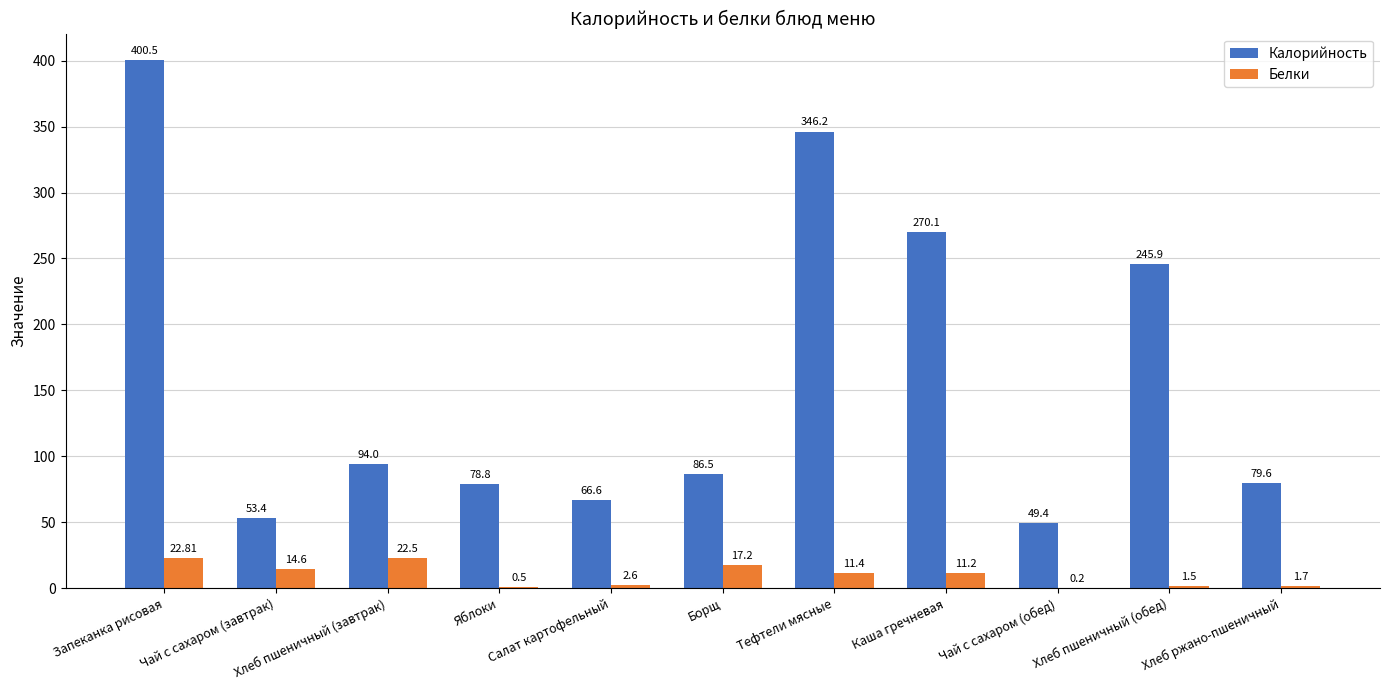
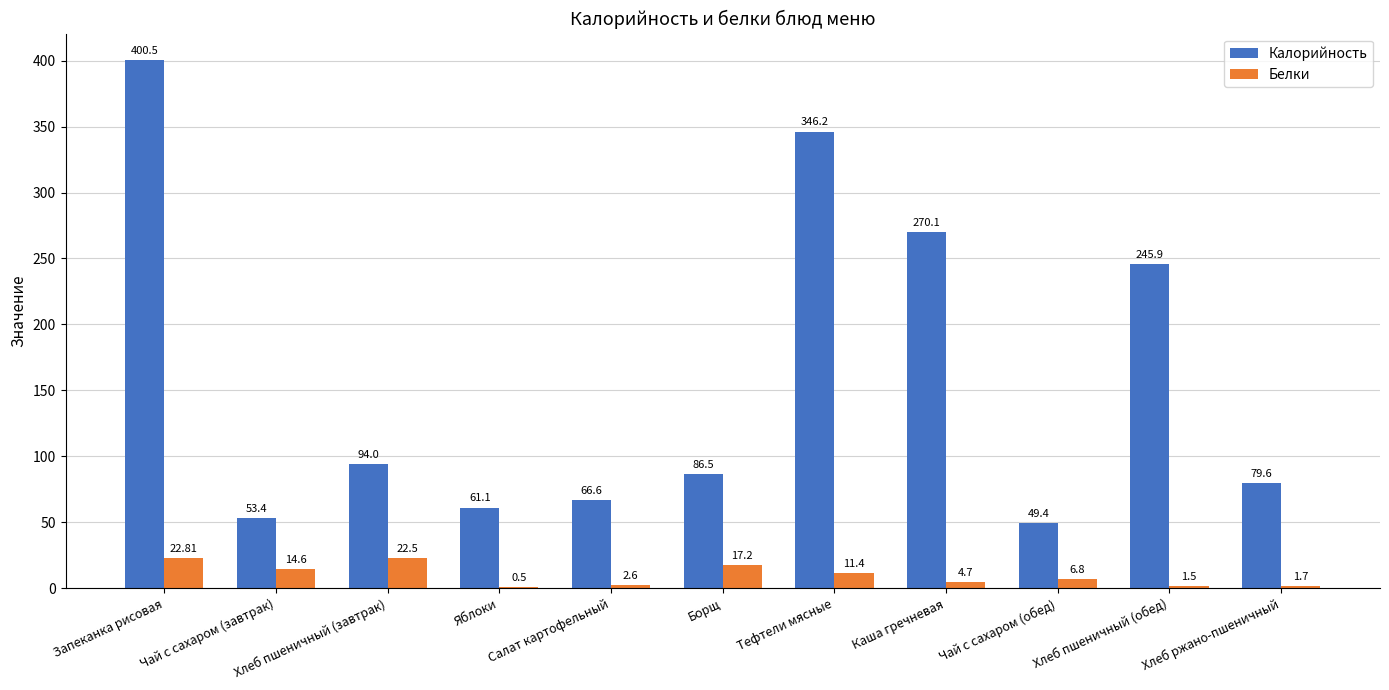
Калорийность, Яблоки: 78.8 -> 61.1
Белки, Каша гречневая: 11.2 -> 4.7
Белки, Чай с сахаром (обед): 0.2 -> 6.8
